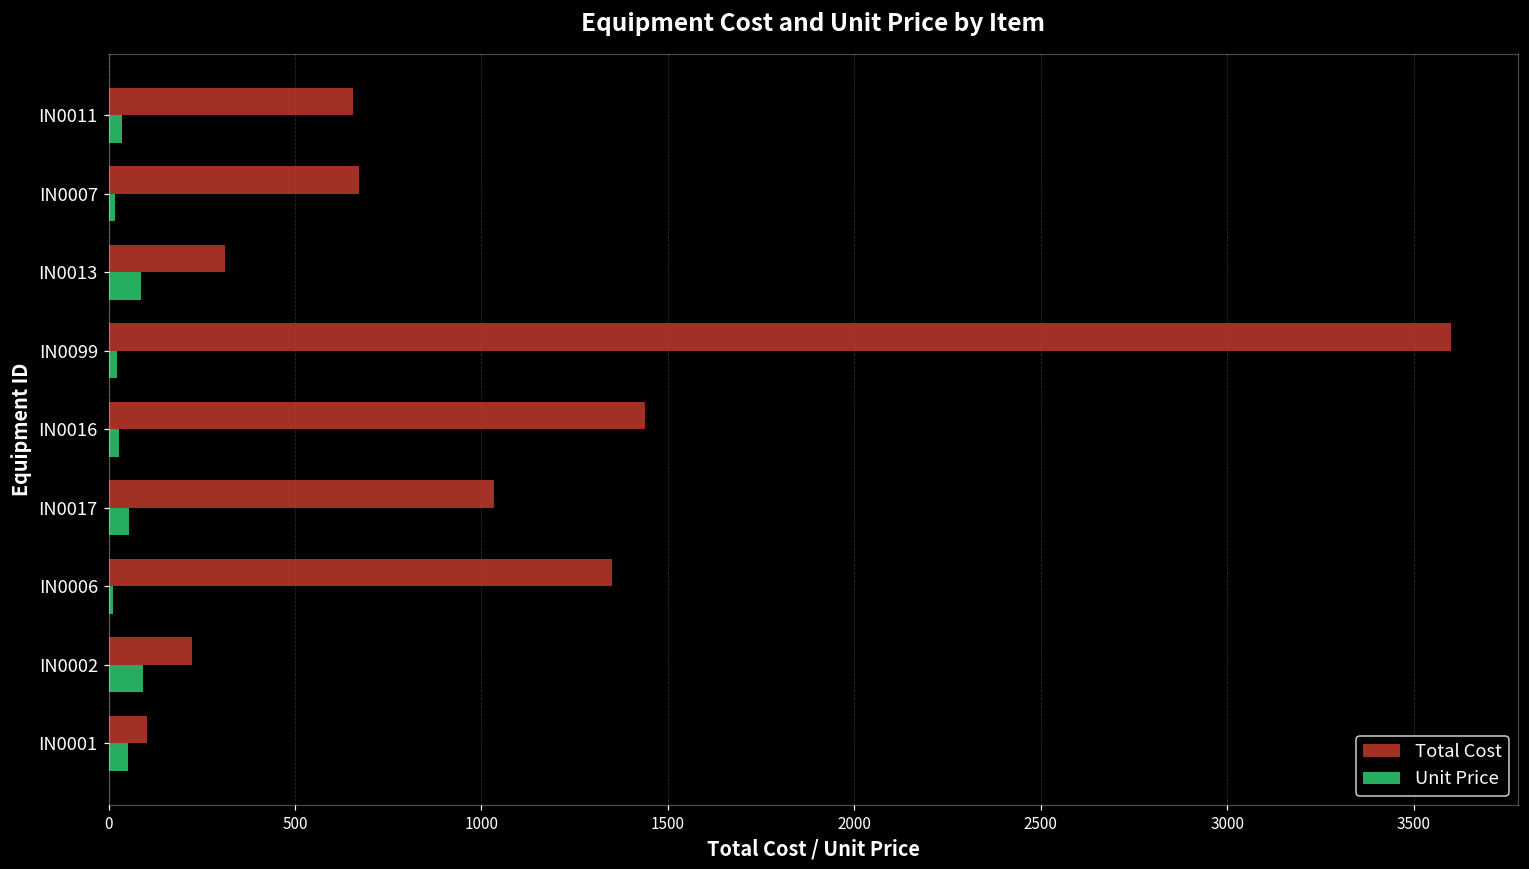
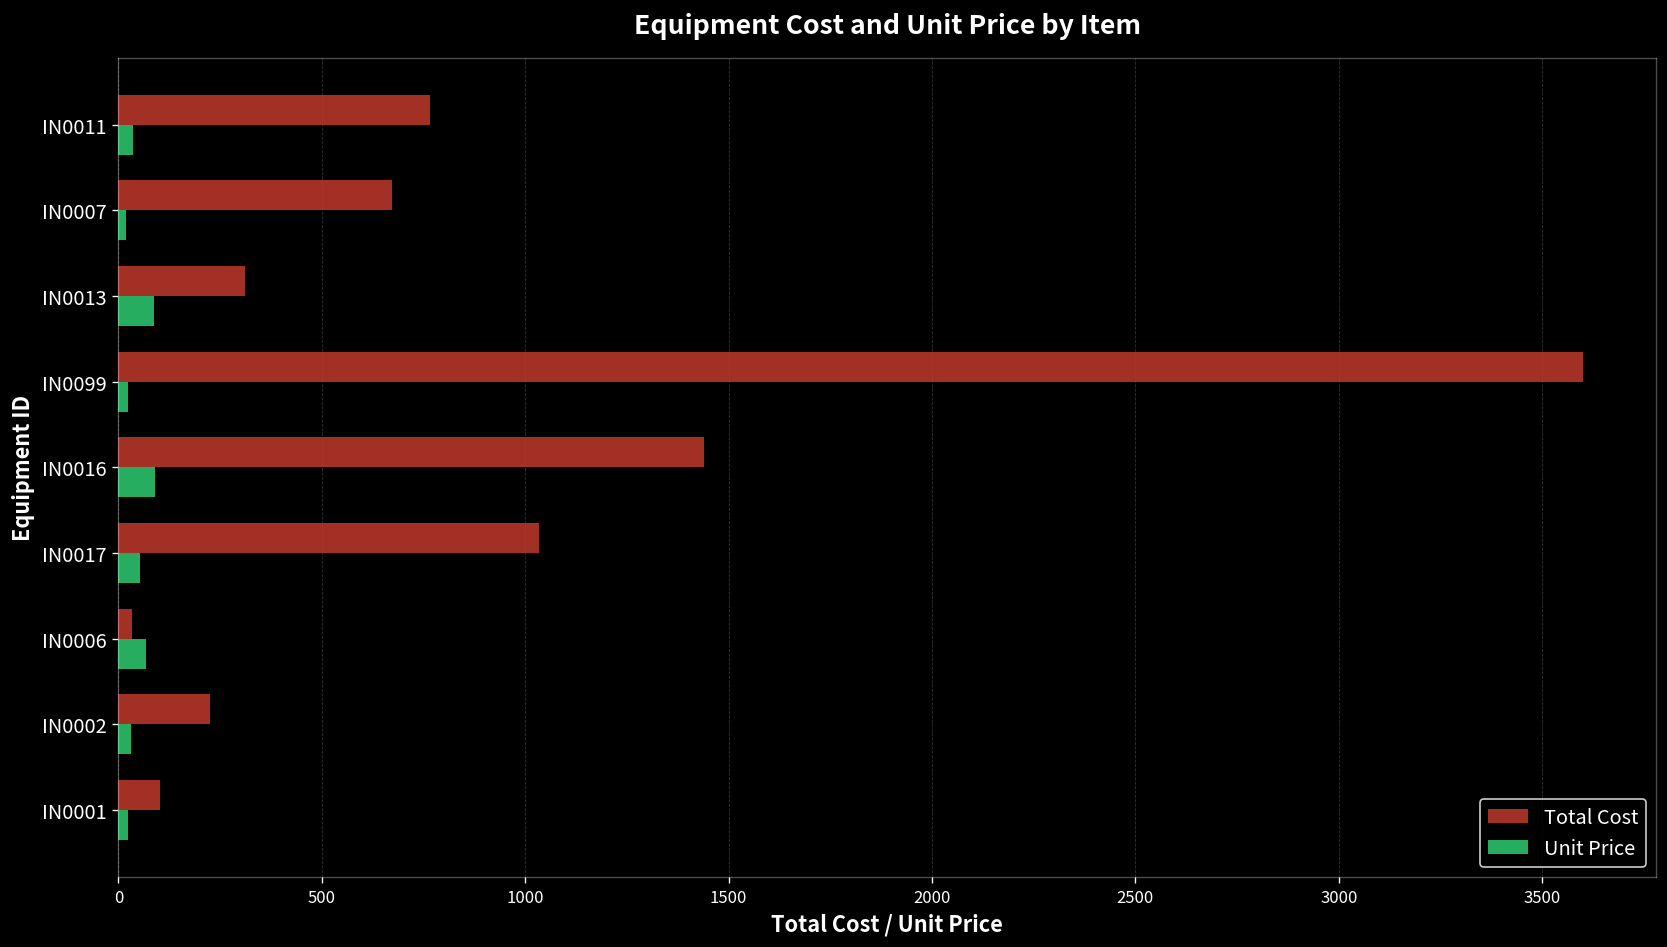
Total Cost, IN0011: 660 -> 770
Unit Price, IN0016: 30 -> 90
Total Cost, IN0006: 1350 -> 30
Unit Price, IN0006: 10 -> 70
Unit Price, IN0002: 90 -> 30
Unit Price, IN0001: 50 -> 20
